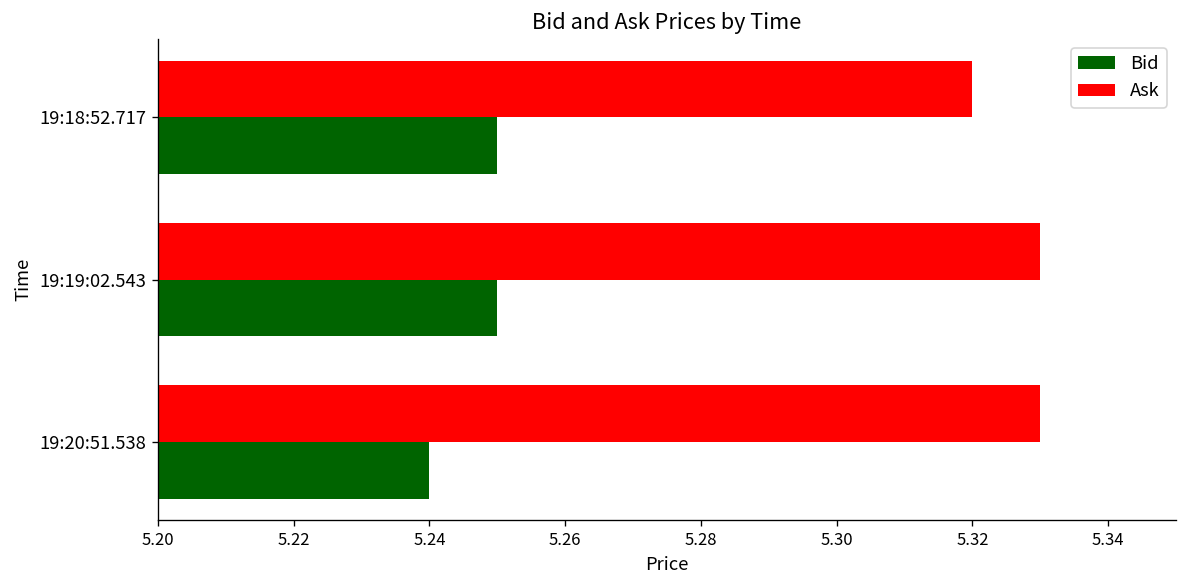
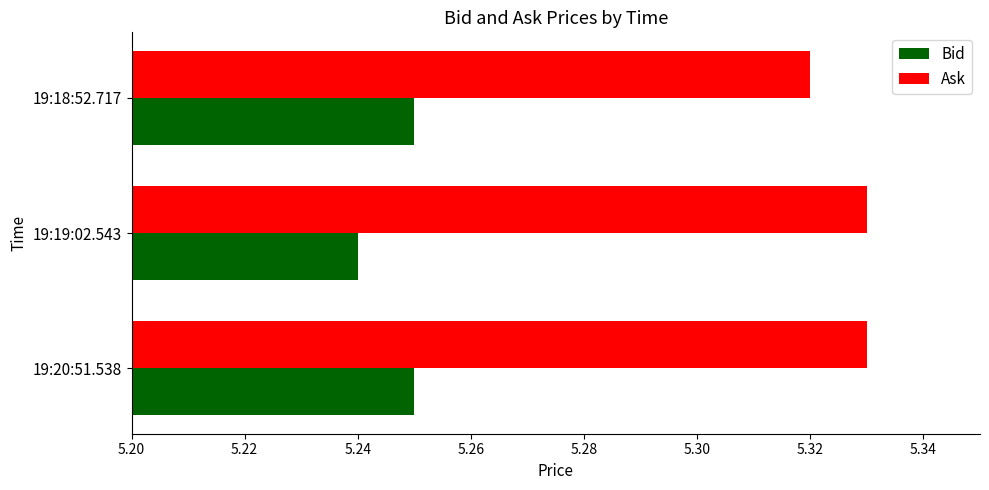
Bid, 19:19:02.543: 5.25 -> 5.24
Bid, 19:20:51.538: 5.24 -> 5.25
